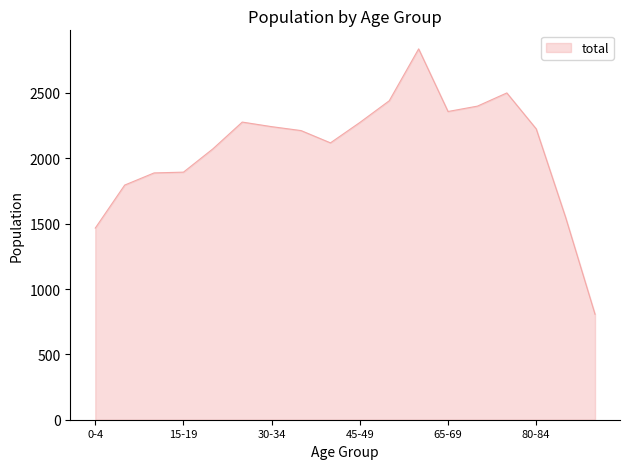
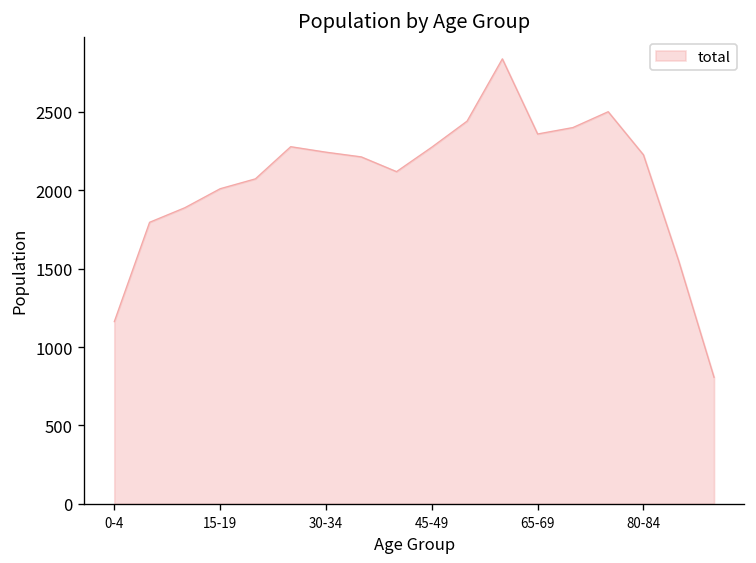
0-4: 1470 -> 1160
15-19: 1890 -> 2010
